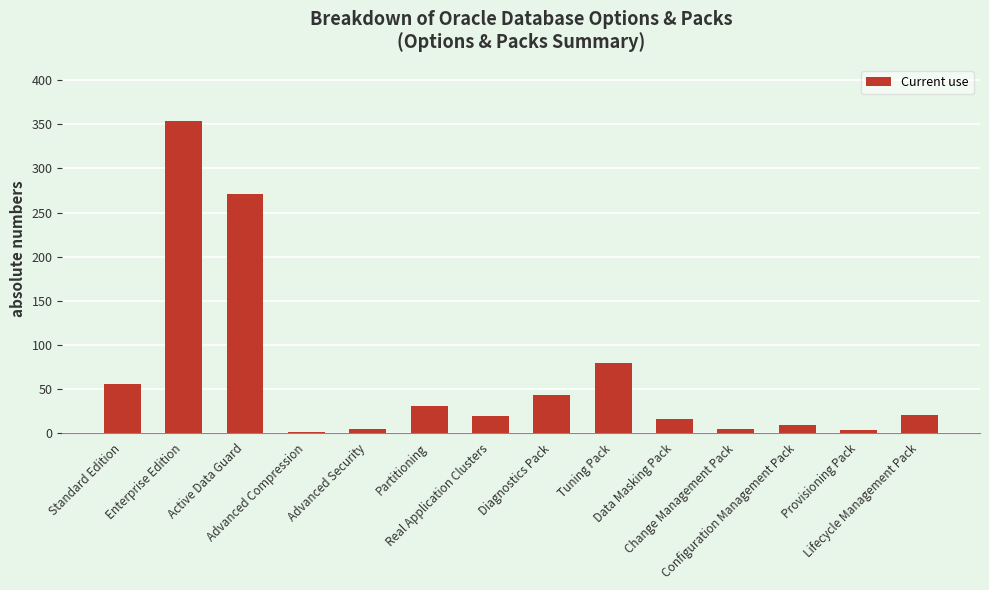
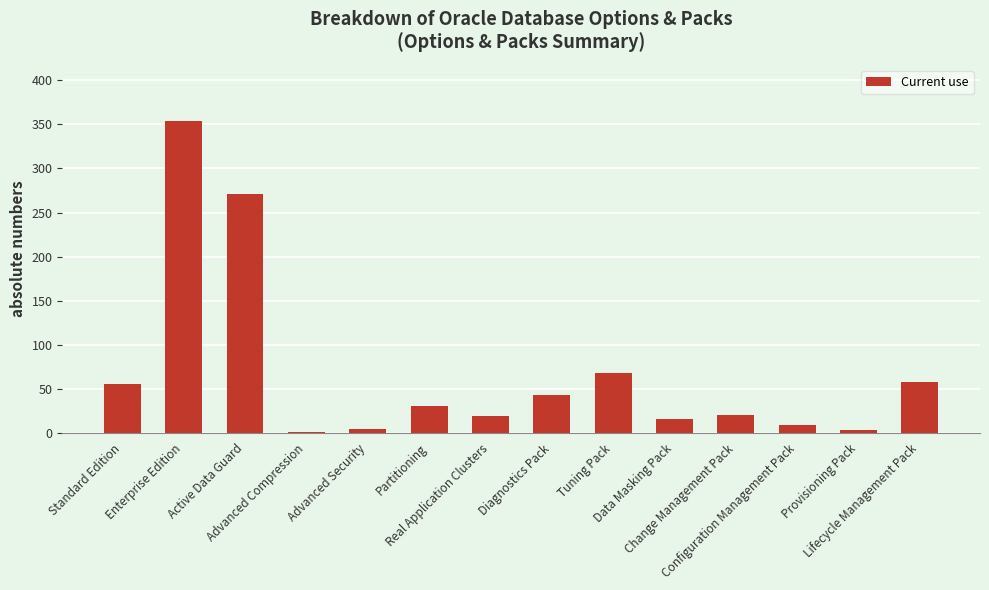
Tuning Pack: 80 -> 70
Change Management Pack: 0 -> 20
Lifecycle Management Pack: 20 -> 60
